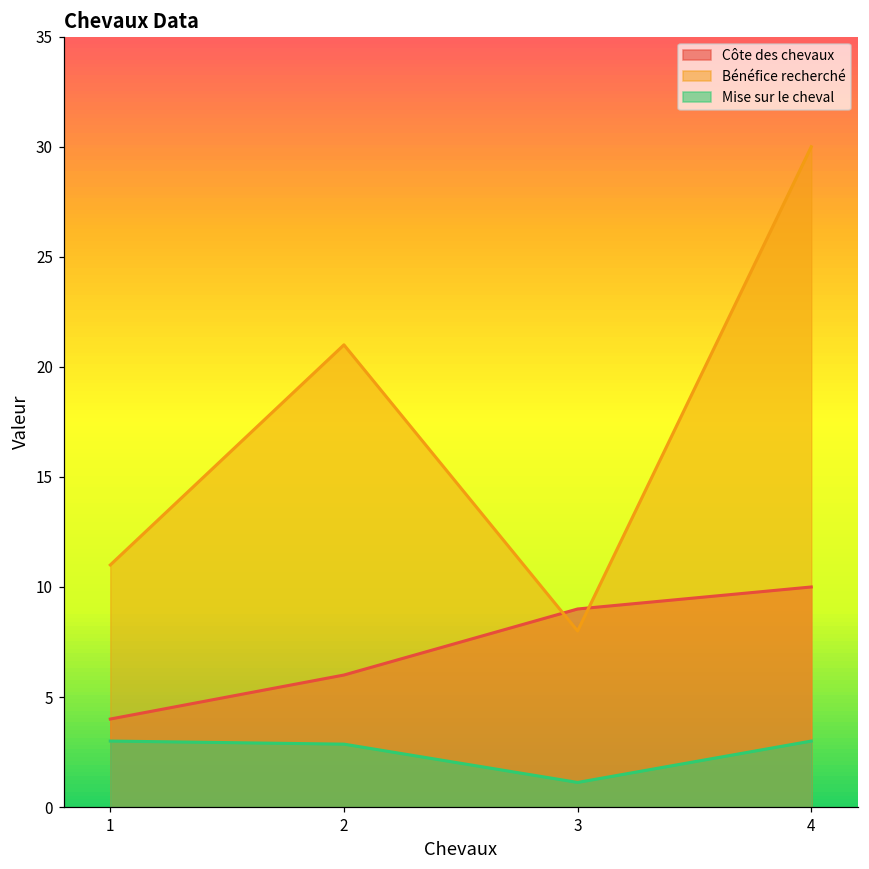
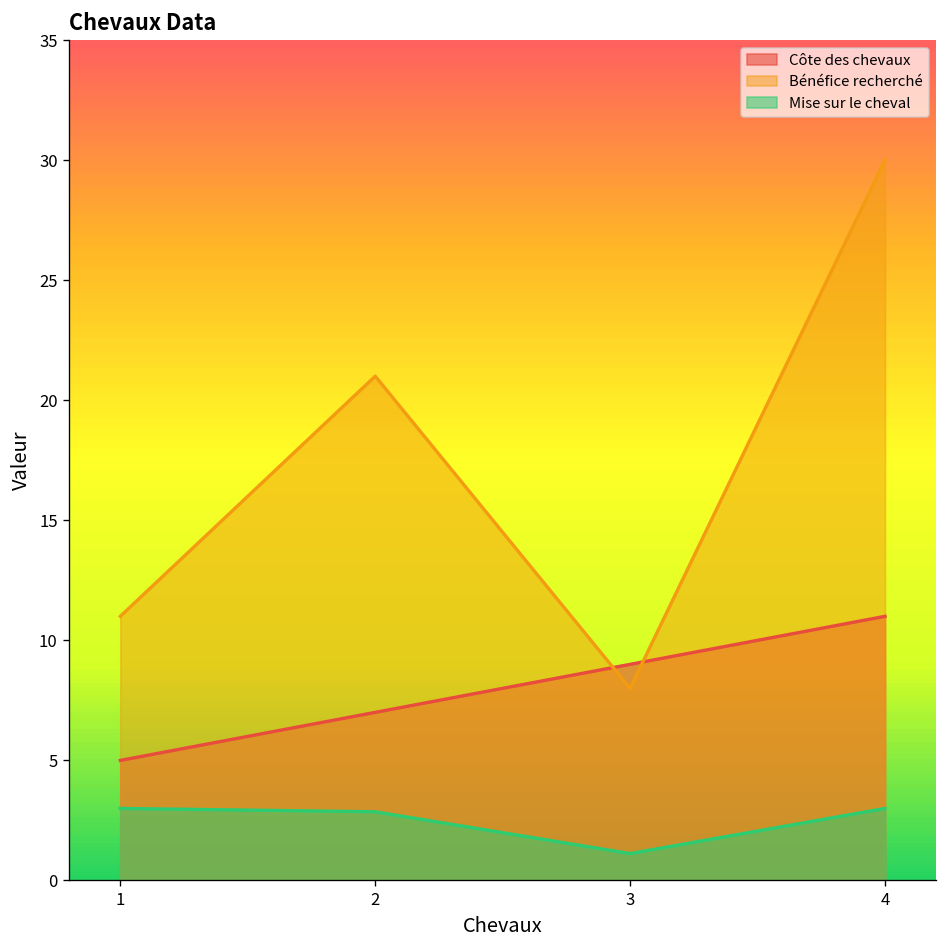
Côte des chevaux, 1: 4 -> 5
Côte des chevaux, 2: 6 -> 7
Côte des chevaux, 4: 10 -> 11
